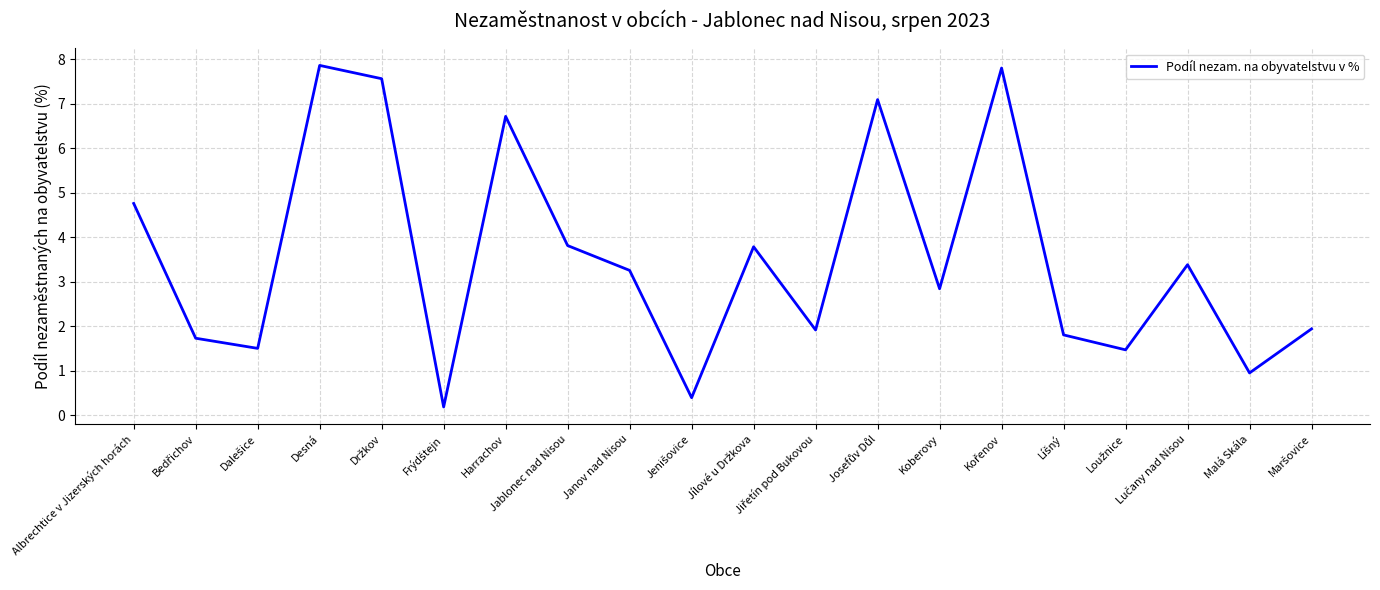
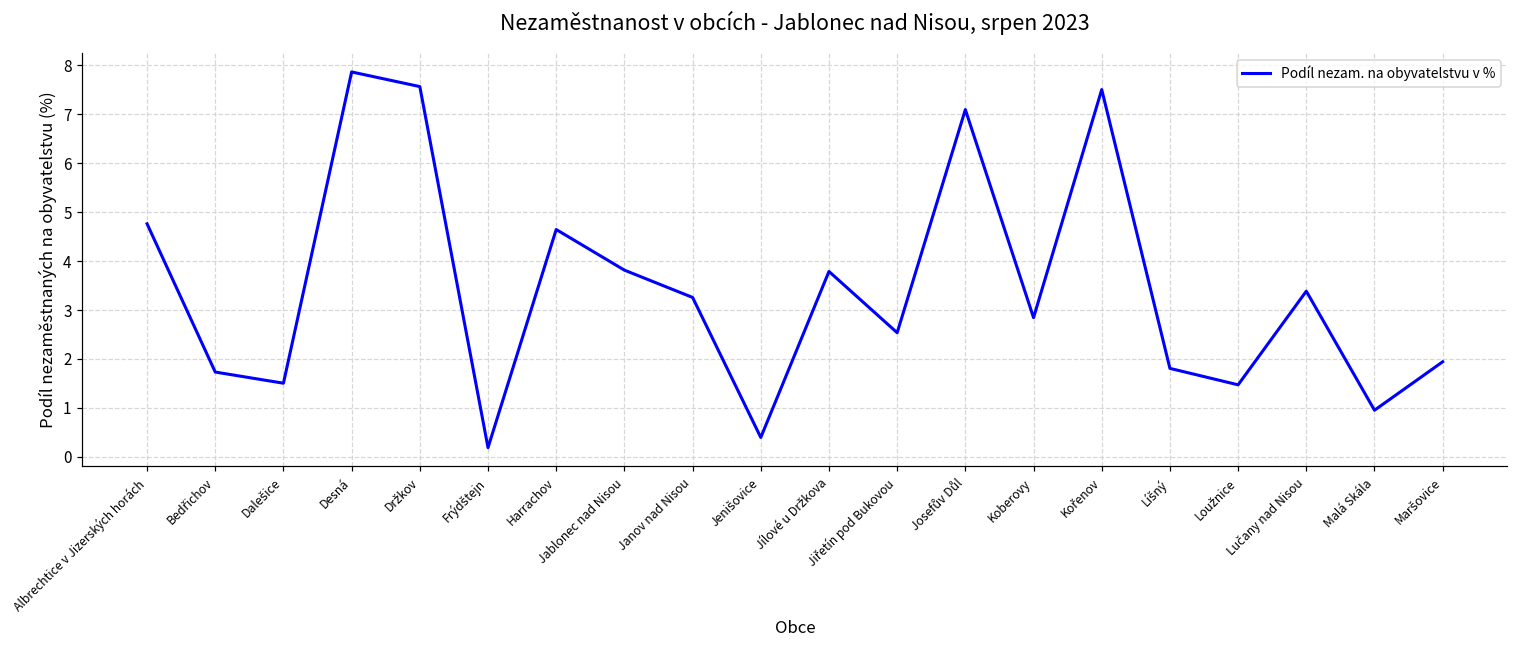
Harrachov: 6.7 -> 4.6
Jiřetín pod Bukovou: 1.9 -> 2.5
Kořenov: 7.8 -> 7.5
